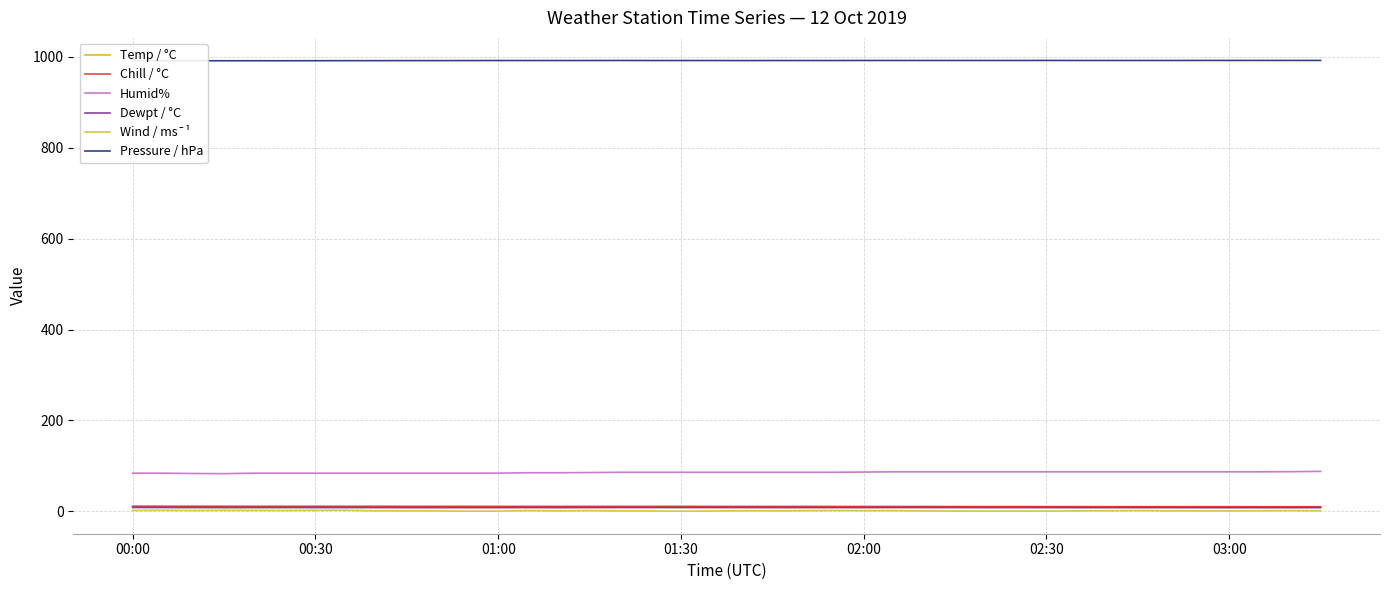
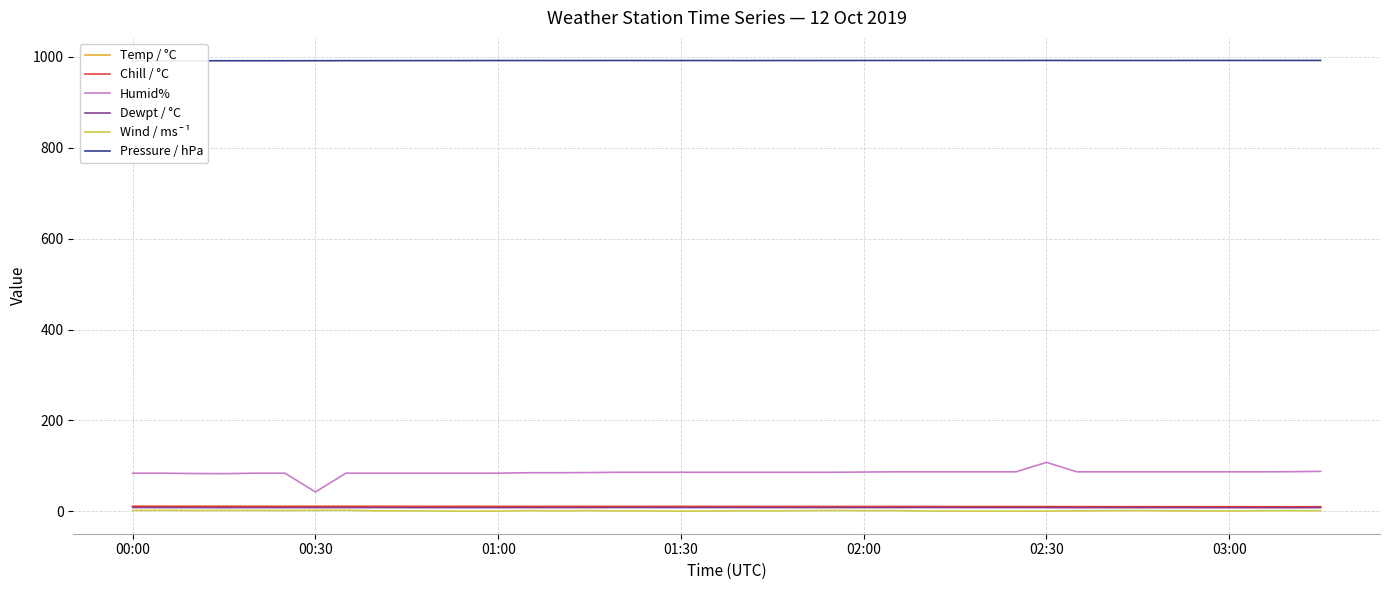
Humid%, 00:30: 80 -> 40
Humid%, 02:30: 90 -> 110
